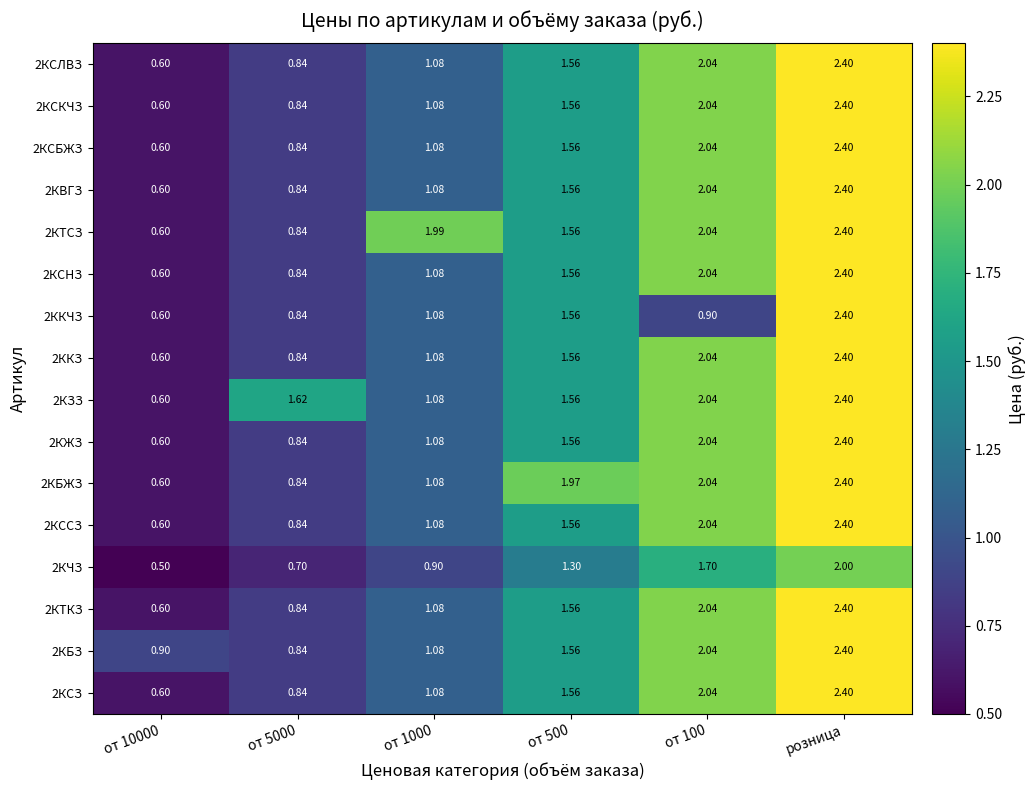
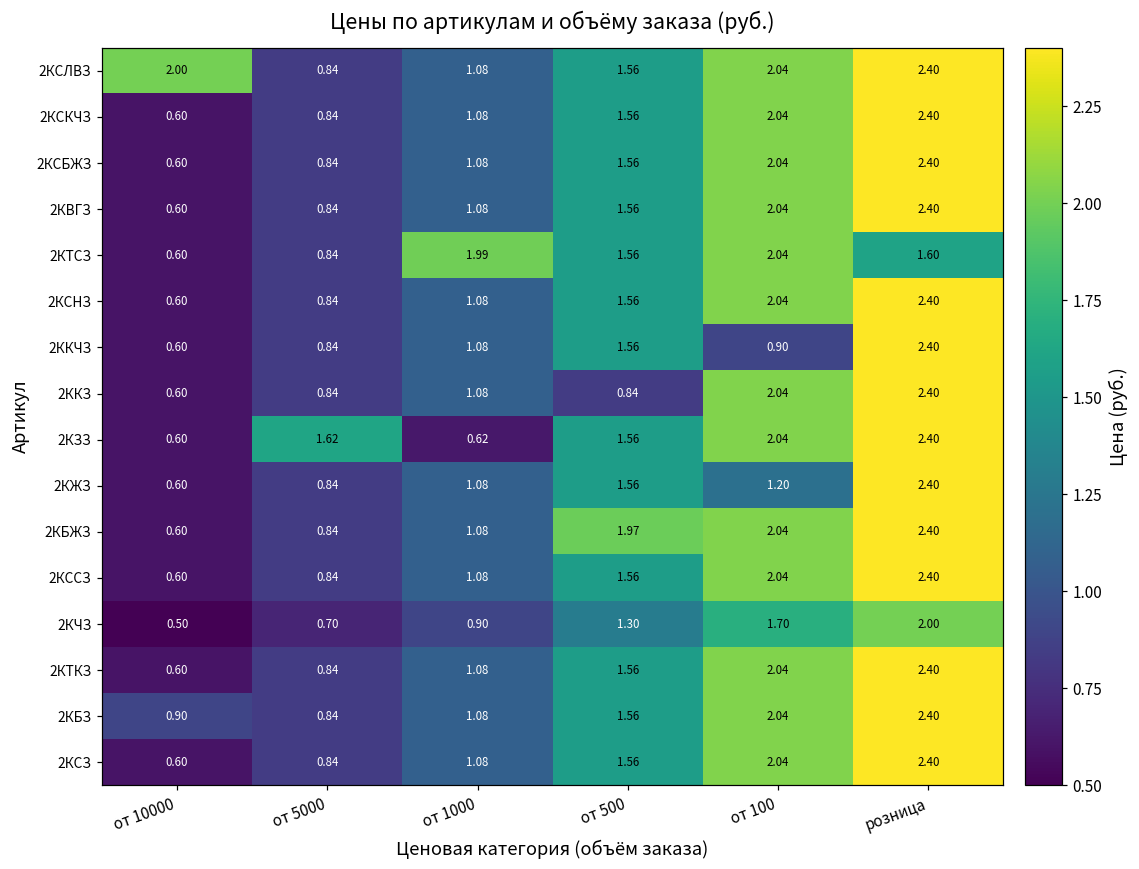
2КСЛВЗ, от 10000: 0.60 -> 2.00
2КТСЗ, розница: 2.40 -> 1.60
2ККЗ, от 500: 1.56 -> 0.84
2КЗЗ, от 1000: 1.08 -> 0.62
2КЖЗ, от 100: 2.04 -> 1.20
